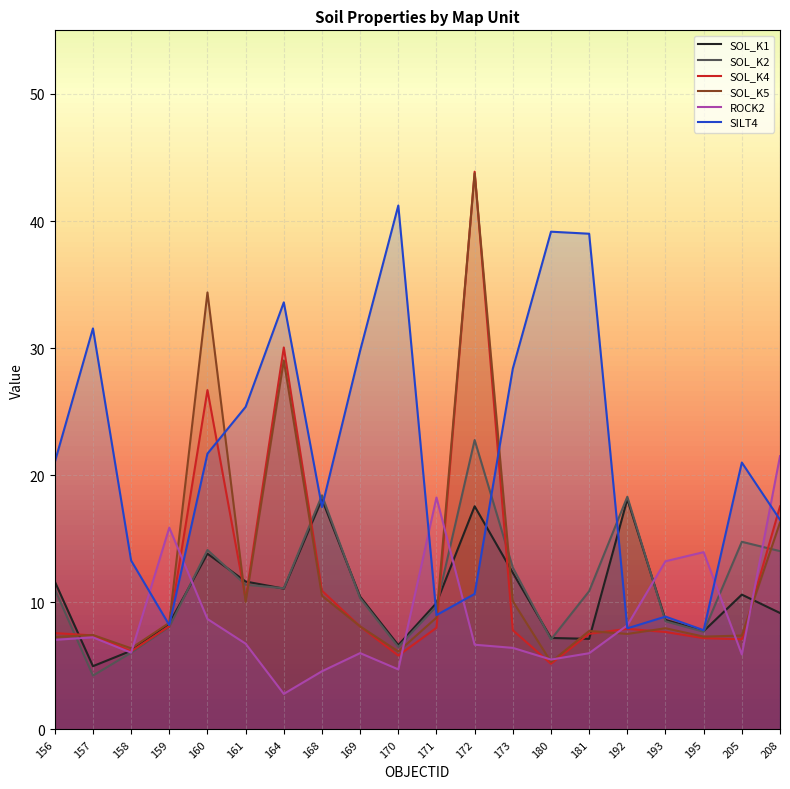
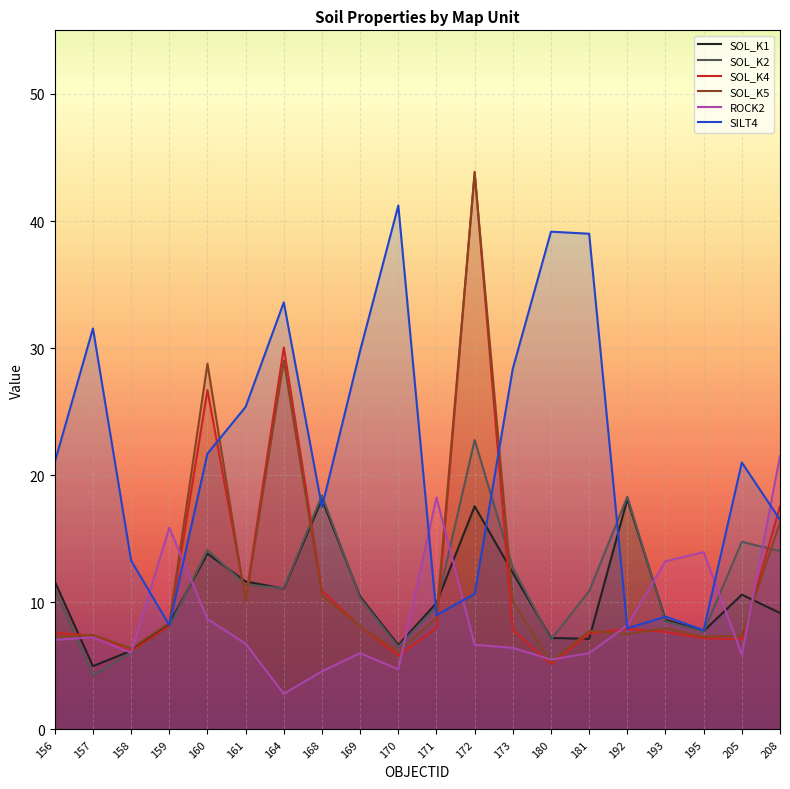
SOL_K5, 160: 34.4 -> 28.8
